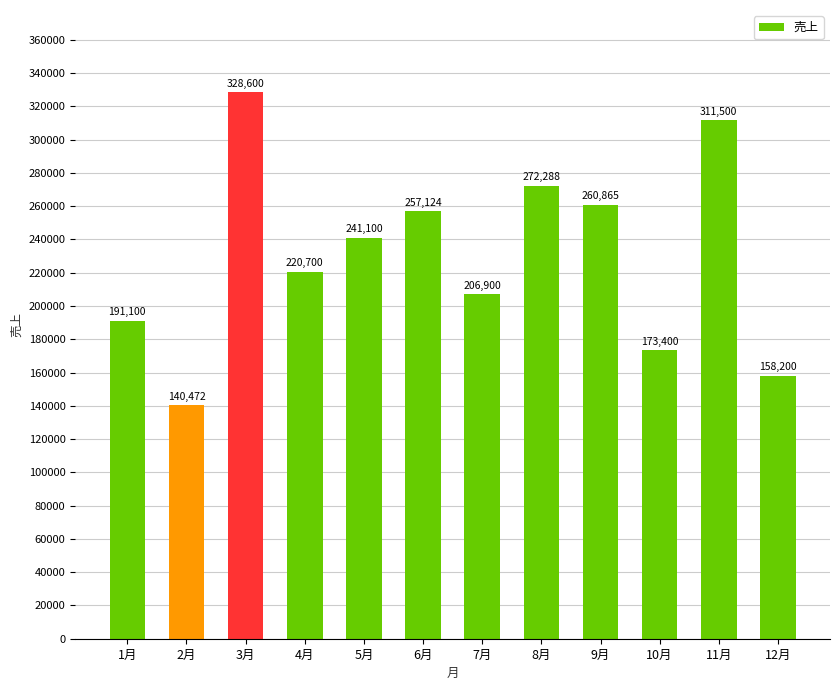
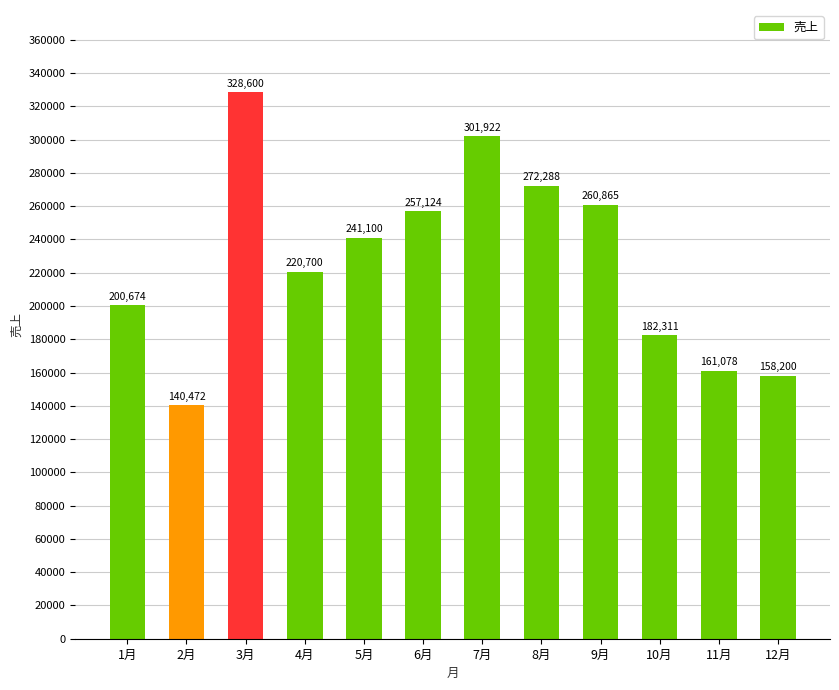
1月: 191,100 -> 200,674
7月: 206,900 -> 301,922
10月: 173,400 -> 182,311
11月: 311,500 -> 161,078
